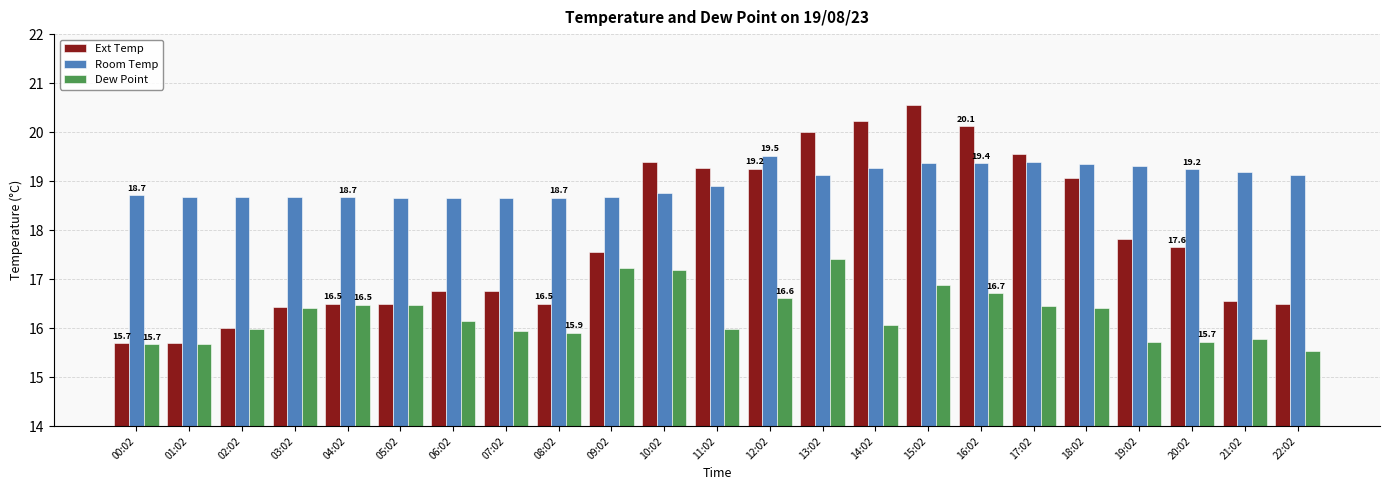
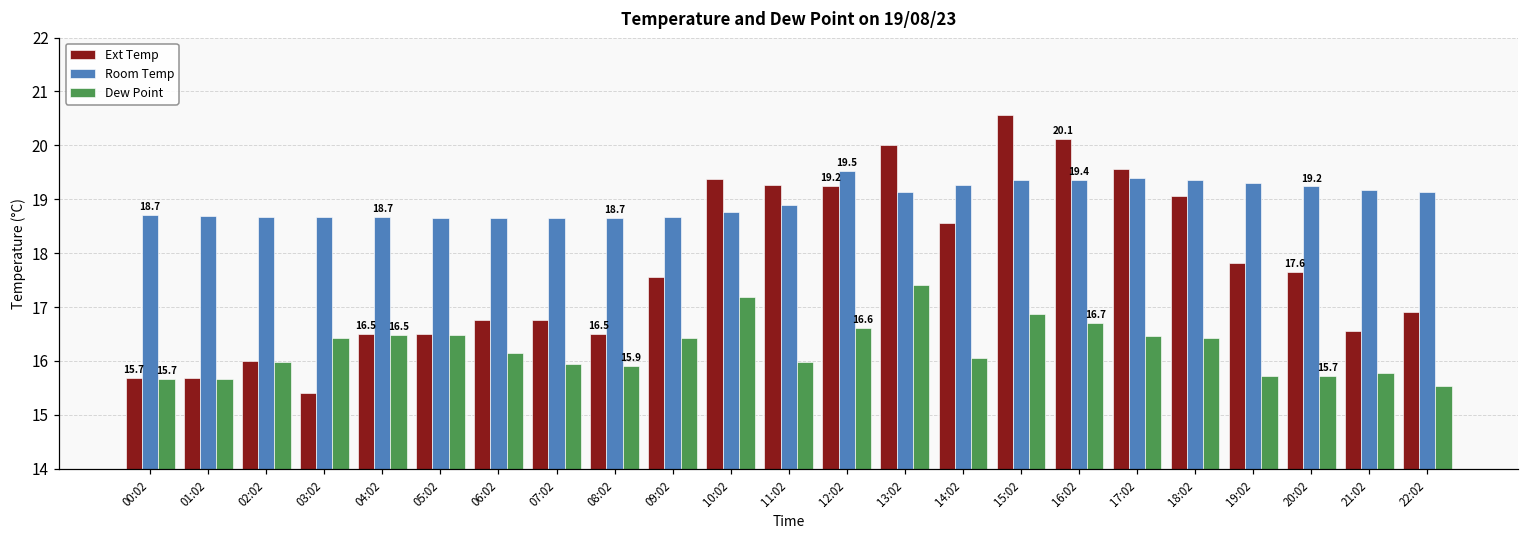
Ext Temp, 03:02: 16.4 -> 15.4
Dew Point, 09:02: 17.2 -> 16.4
Ext Temp, 14:02: 20.2 -> 18.6
Ext Temp, 22:02: 16.5 -> 16.9
